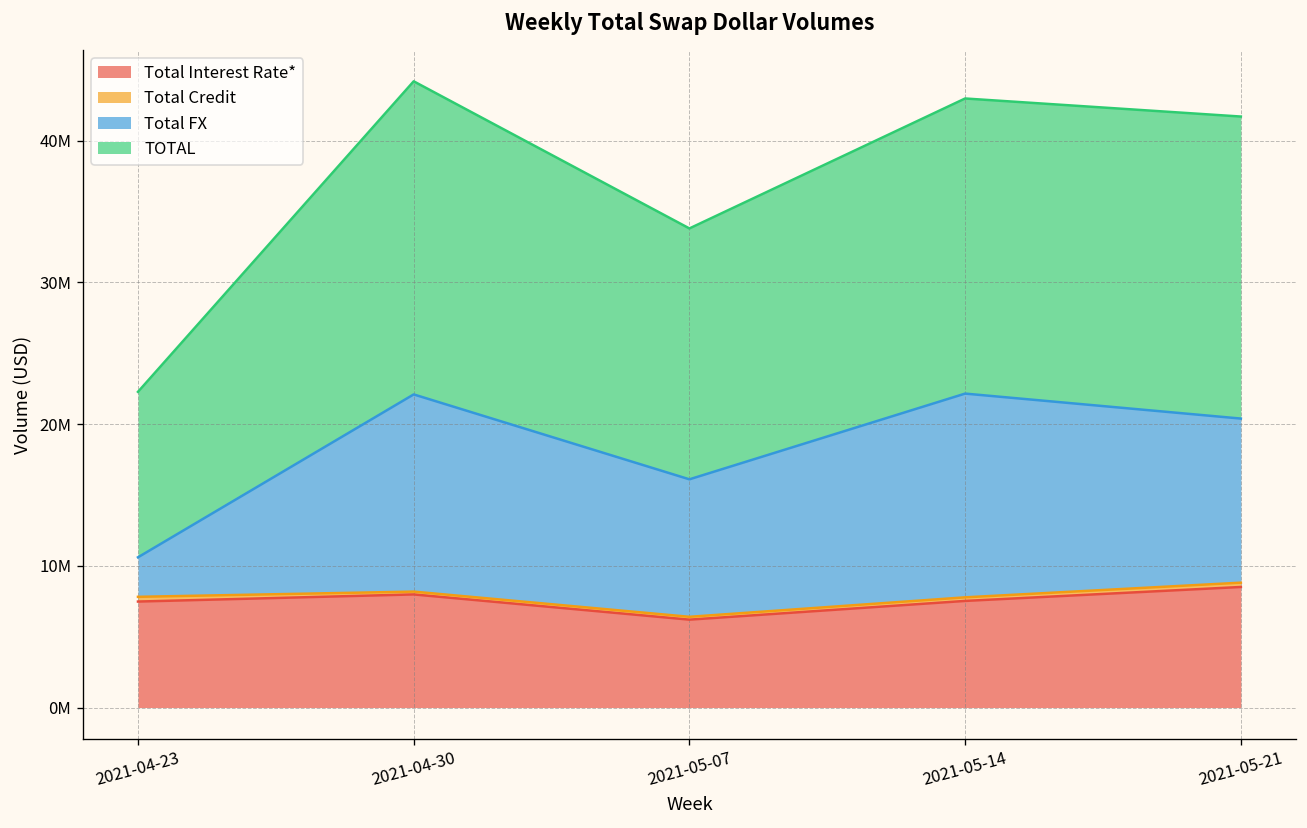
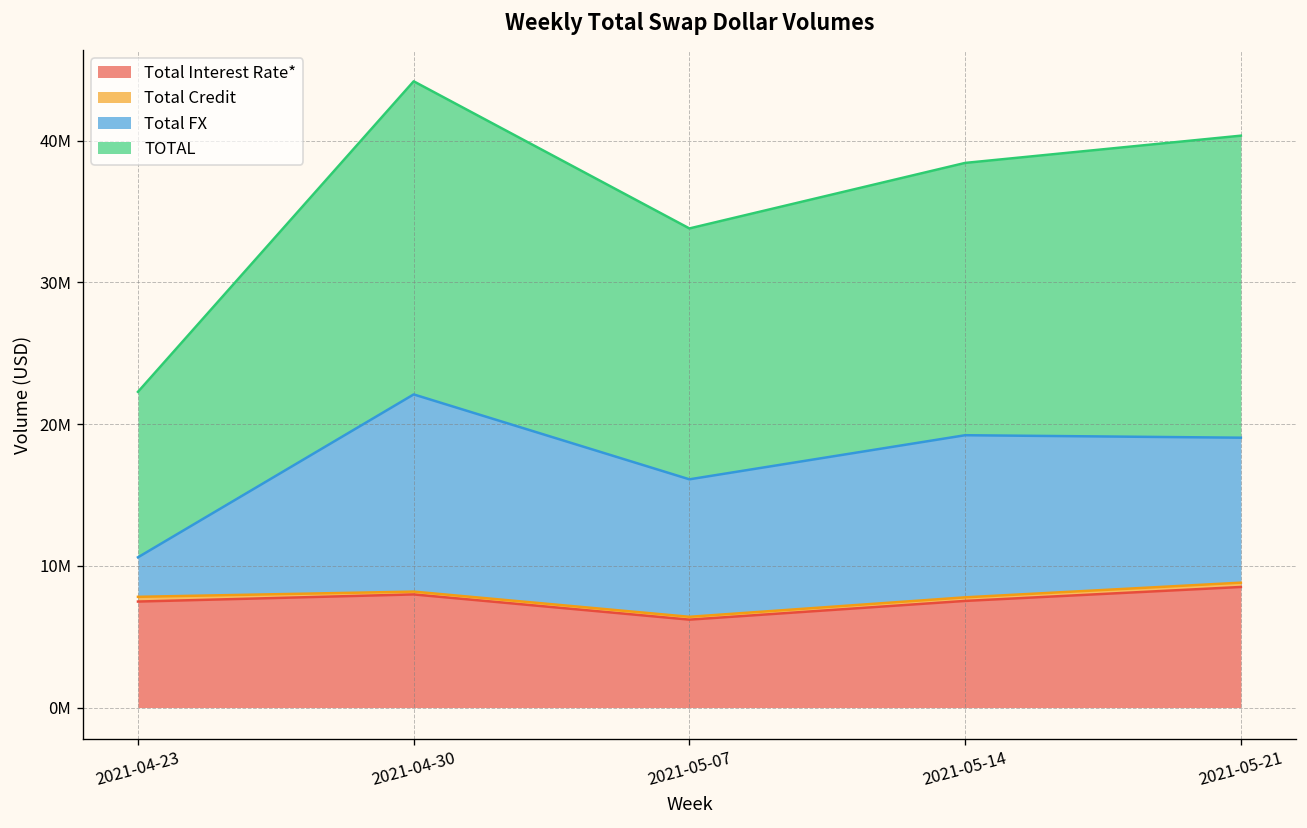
Total FX, 2021-05-14: 14400000 -> 11400000
TOTAL, 2021-05-14: 20800000 -> 19200000
Total FX, 2021-05-21: 11600000 -> 10200000
